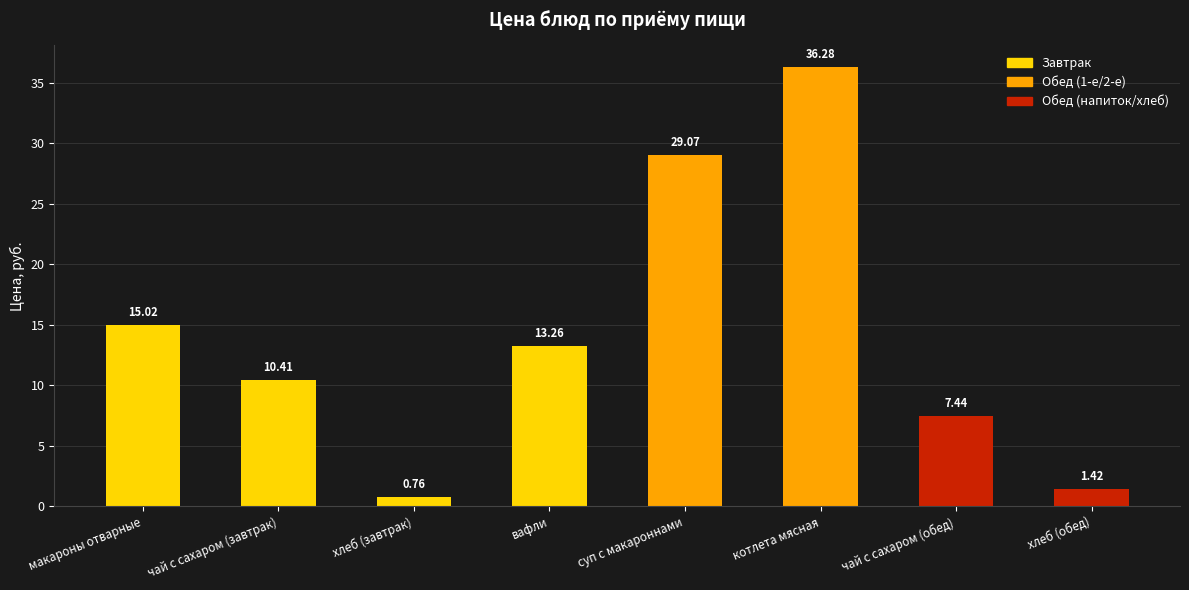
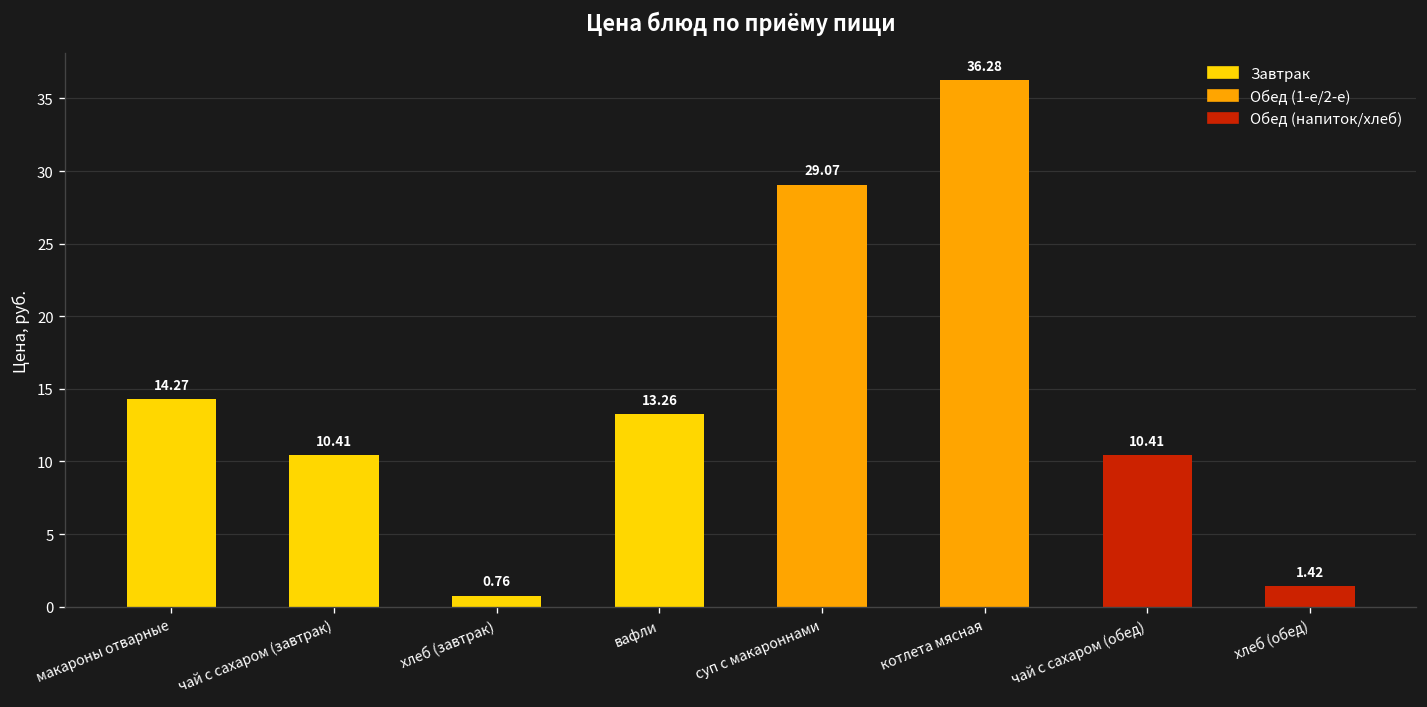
макароны отварные: 15.02 -> 14.27
чай с сахаром (обед): 7.44 -> 10.41
